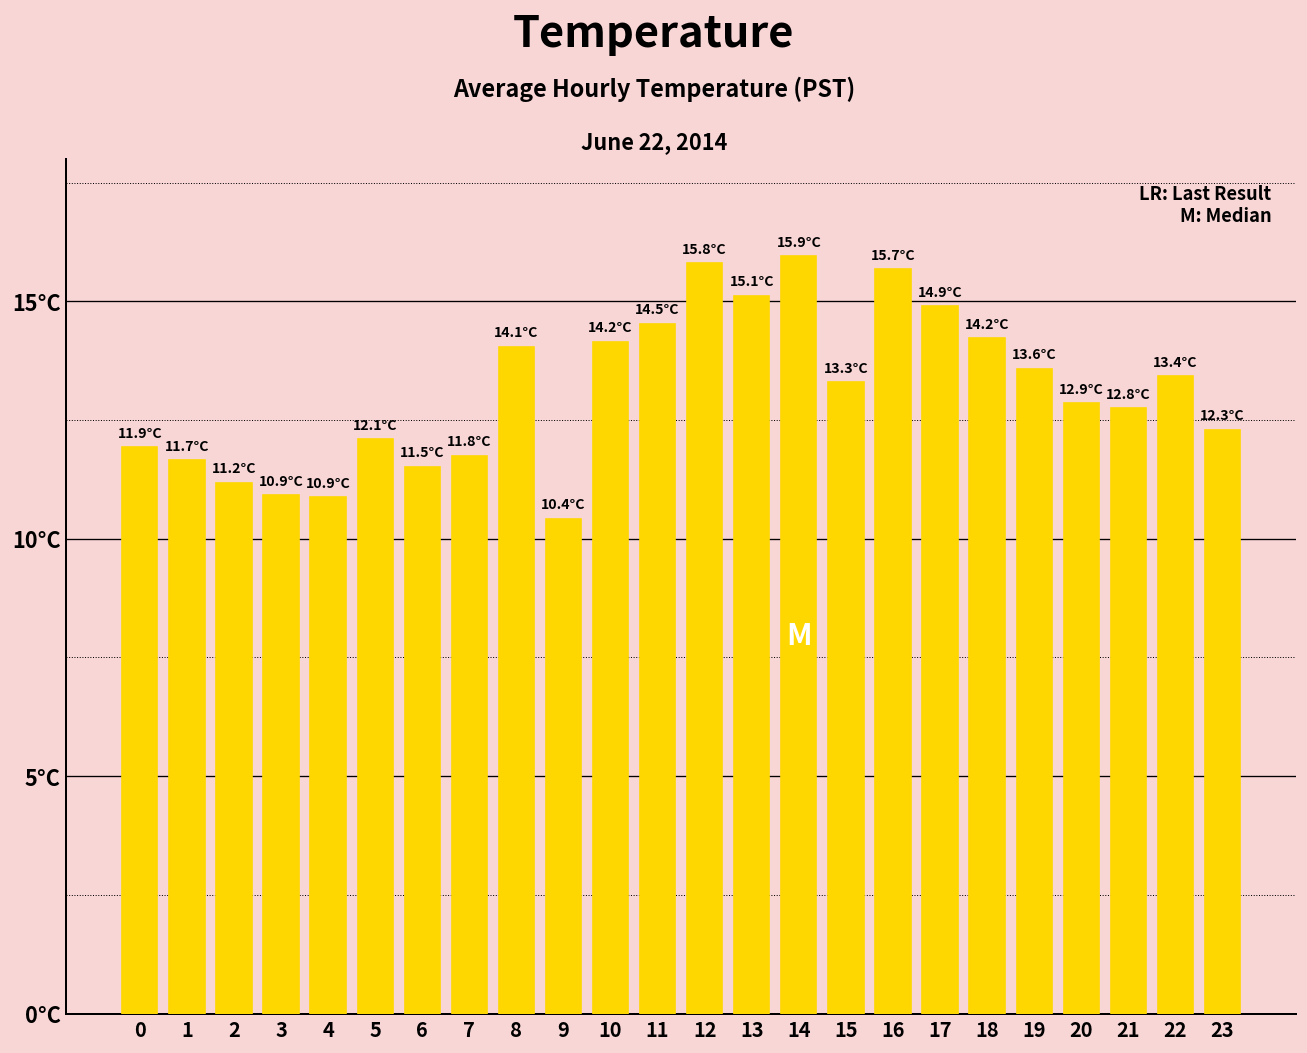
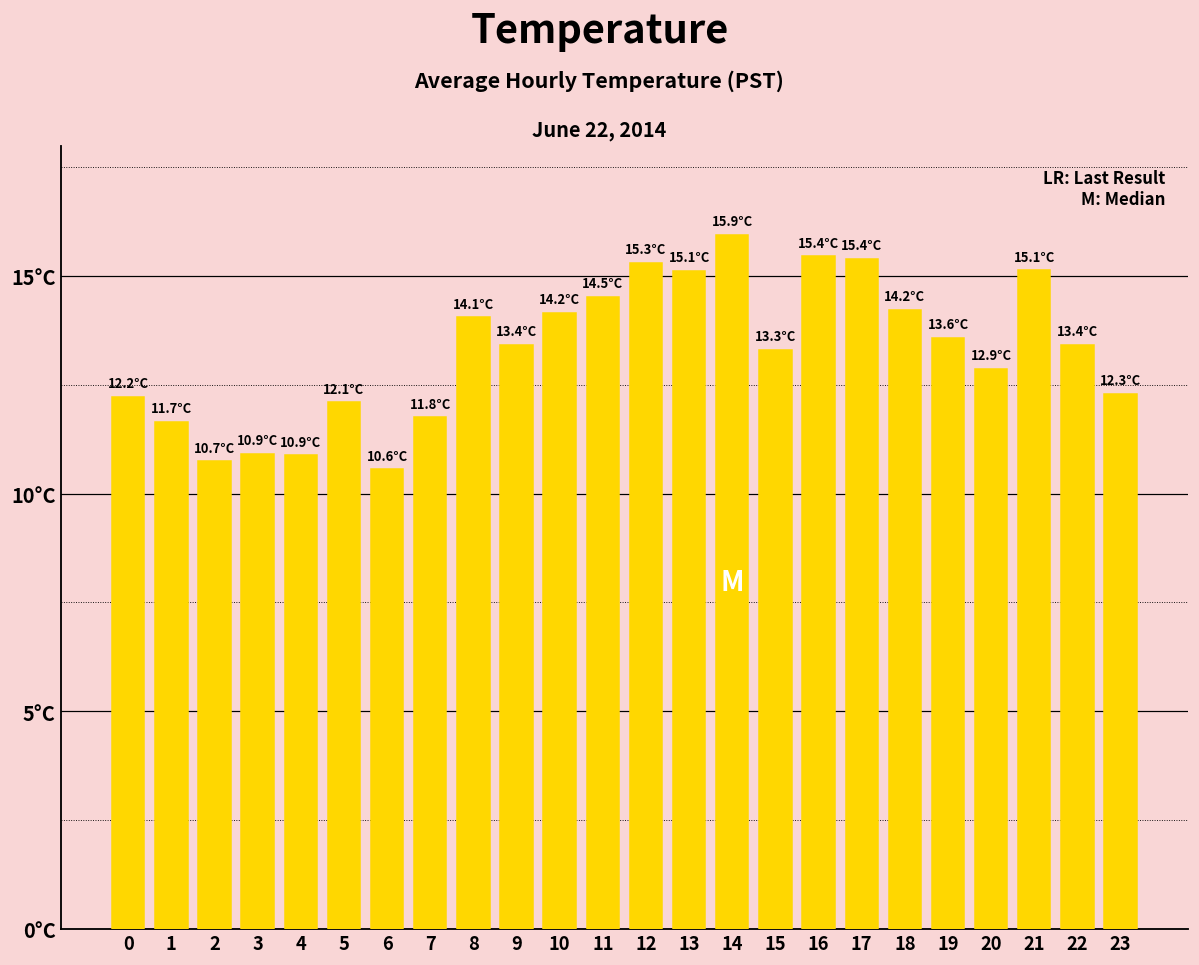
0: 11.9°C -> 12.2°C
2: 11.2°C -> 10.7°C
6: 11.5°C -> 10.6°C
9: 10.4°C -> 13.4°C
12: 15.8°C -> 15.3°C
16: 15.7°C -> 15.4°C
17: 14.9°C -> 15.4°C
21: 12.8°C -> 15.1°C
